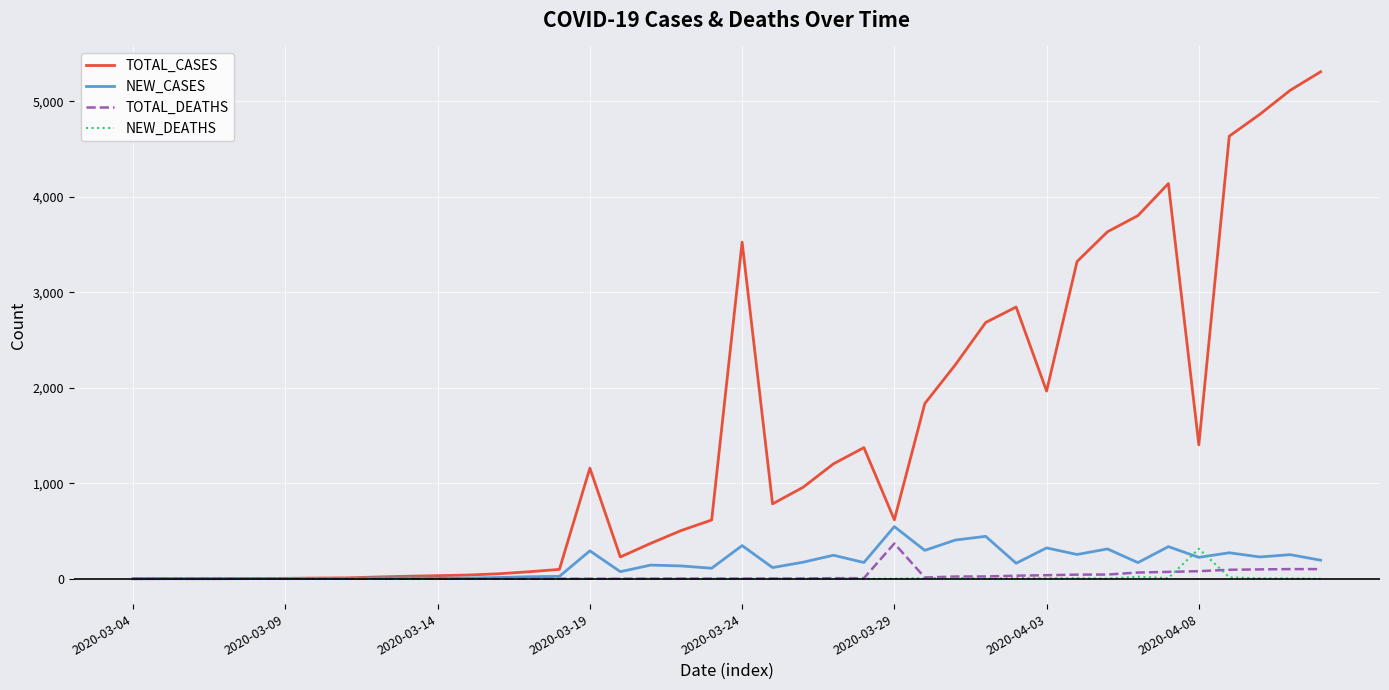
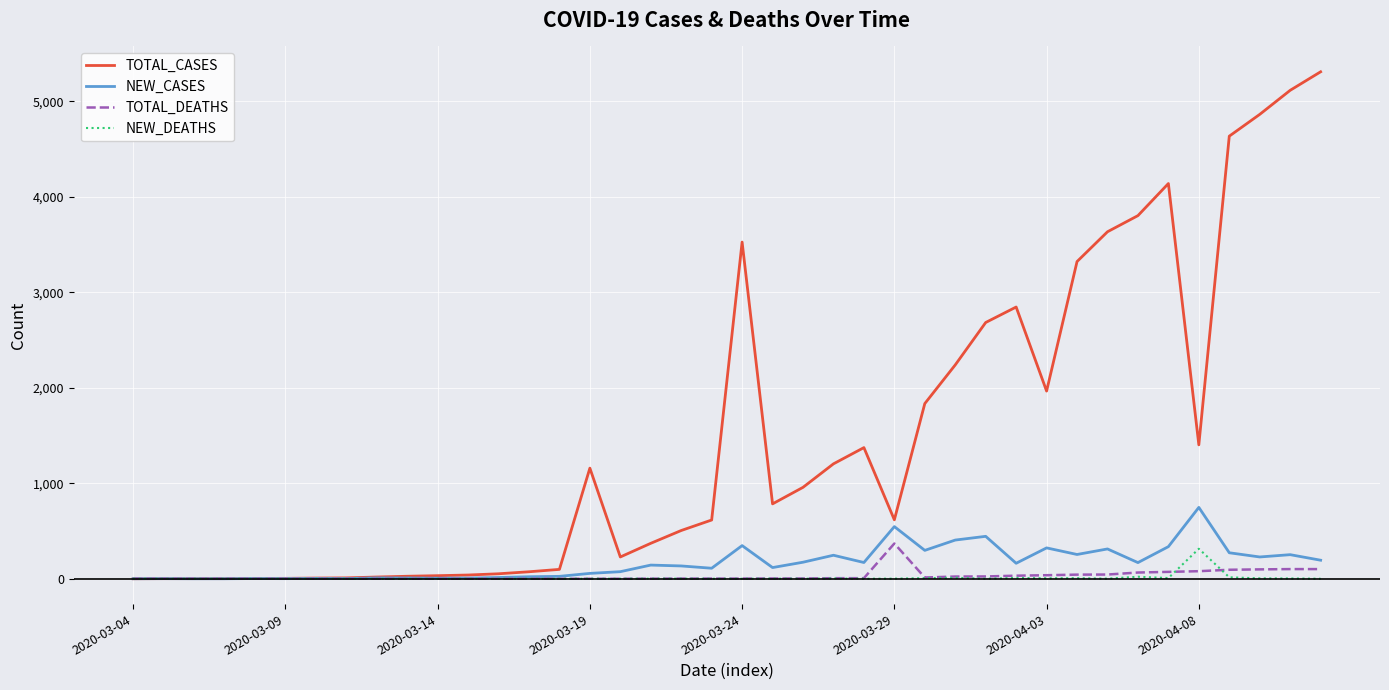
NEW_CASES, 2020-03-19: 300 -> 100
NEW_CASES, 2020-04-08: 200 -> 700
